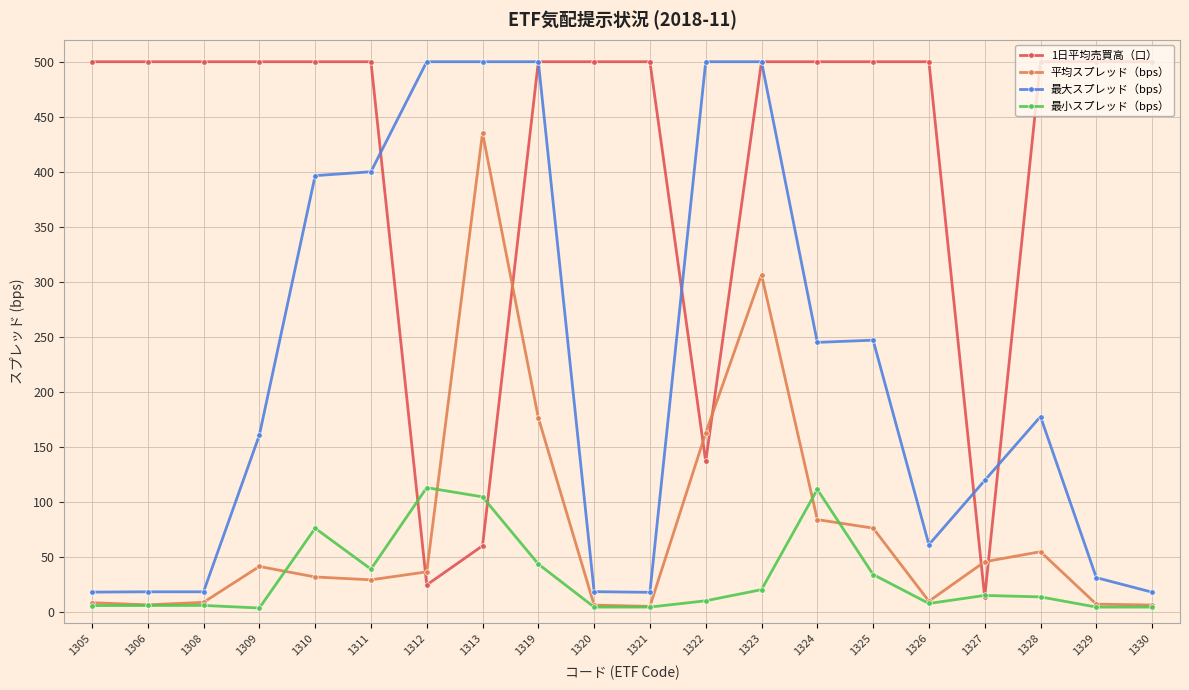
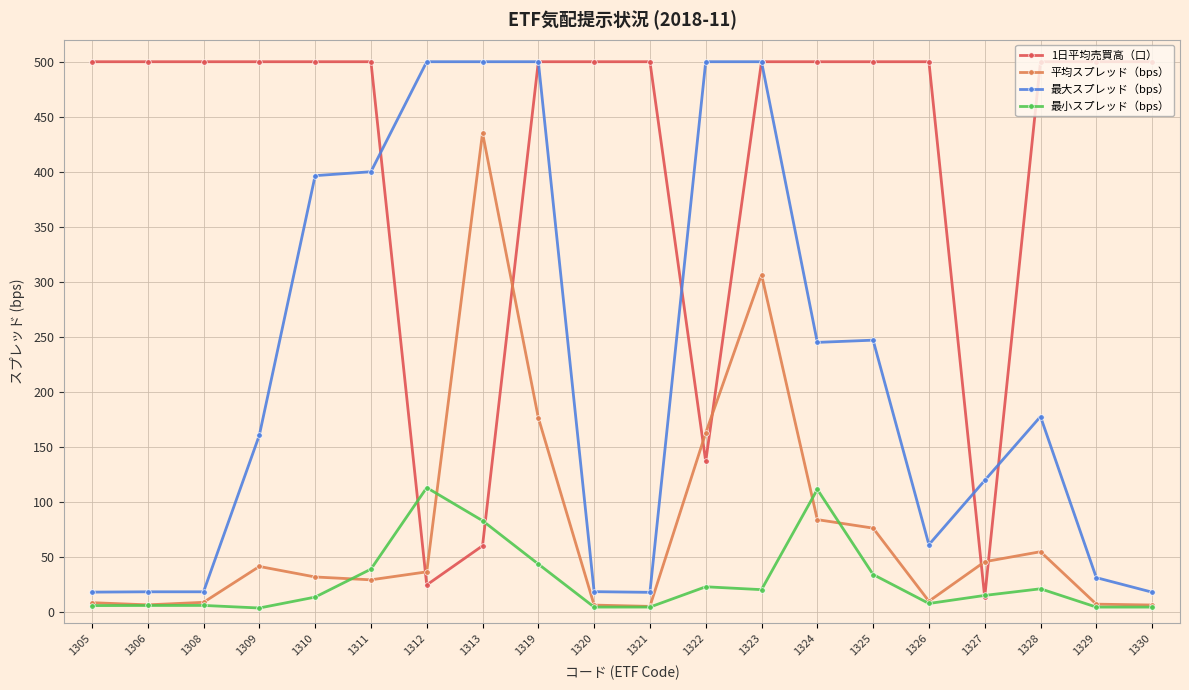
最小スプレッド（bps）, 1310: 76 -> 13
最小スプレッド（bps）, 1313: 104 -> 83
最小スプレッド（bps）, 1322: 10 -> 23
最小スプレッド（bps）, 1328: 14 -> 21
